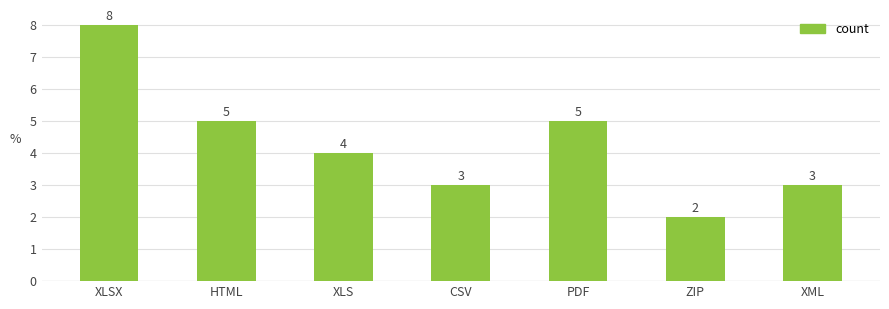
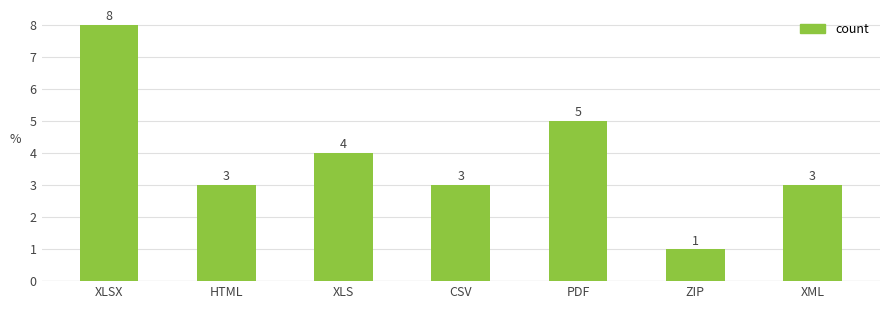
HTML: 5 -> 3
ZIP: 2 -> 1
